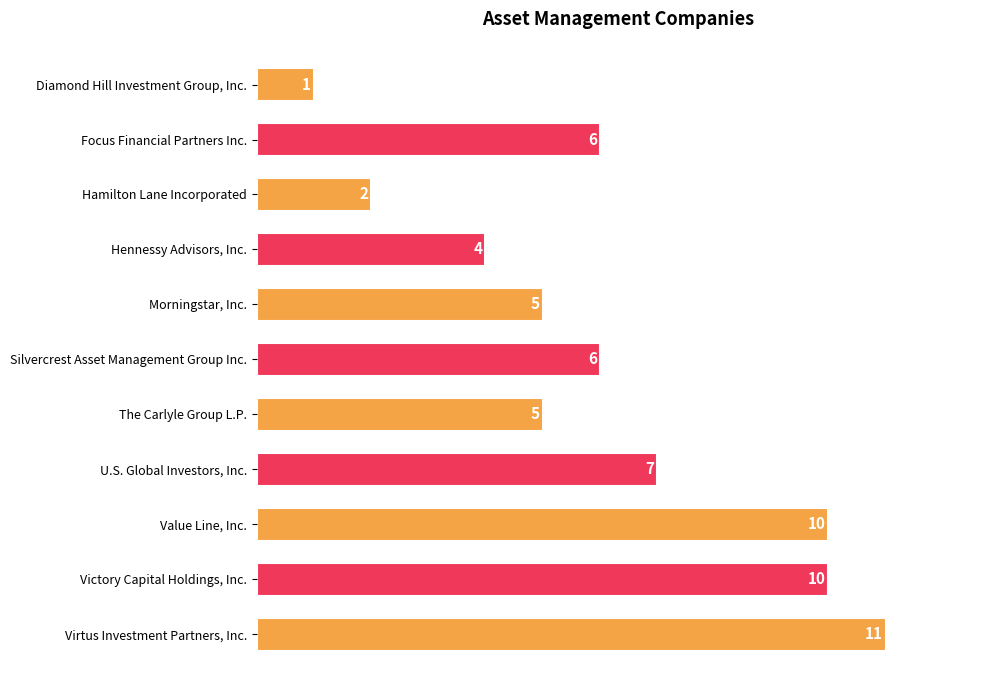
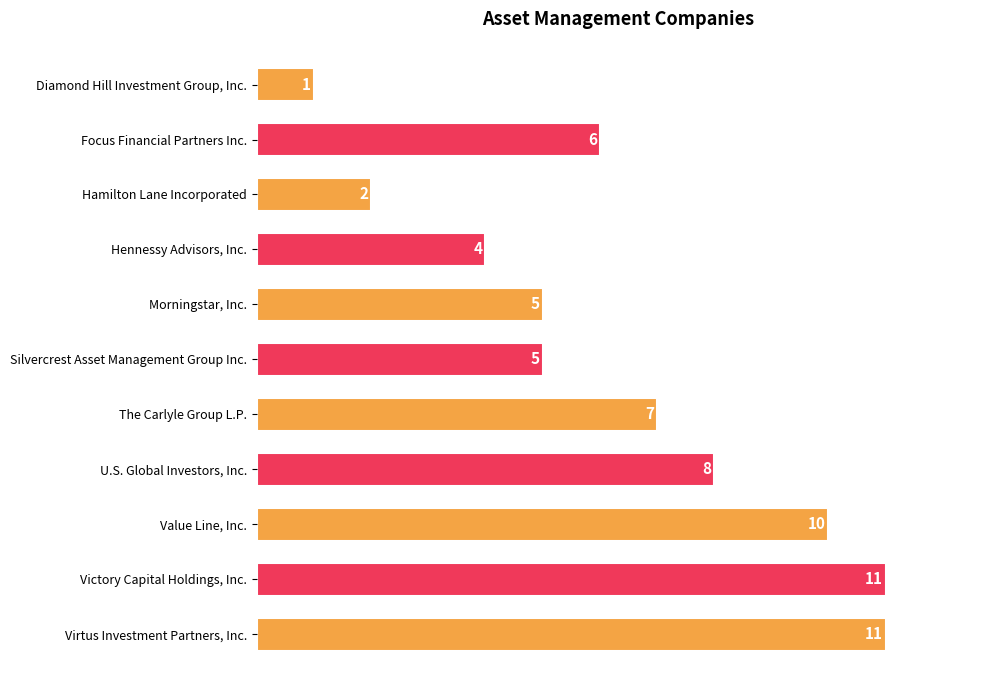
Silvercrest Asset Management Group Inc.: 6 -> 5
The Carlyle Group L.P.: 5 -> 7
U.S. Global Investors, Inc.: 7 -> 8
Victory Capital Holdings, Inc.: 10 -> 11
